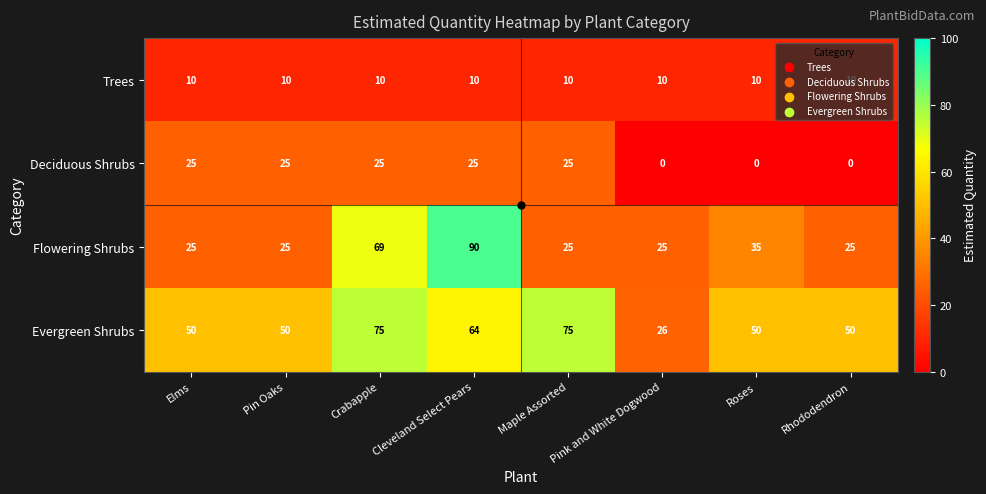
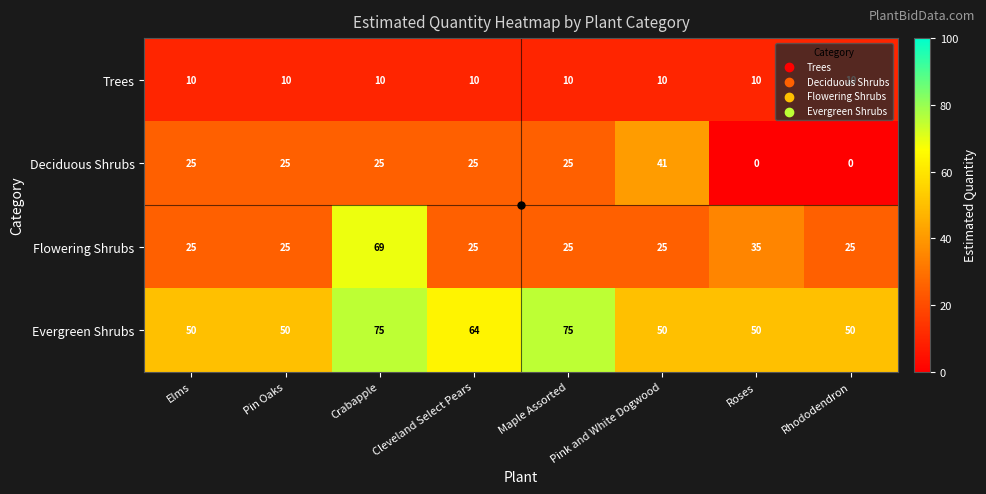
Deciduous Shrubs, Pink and White Dogwood: 0 -> 41
Flowering Shrubs, Cleveland Select Pears: 90 -> 25
Evergreen Shrubs, Pink and White Dogwood: 26 -> 50
